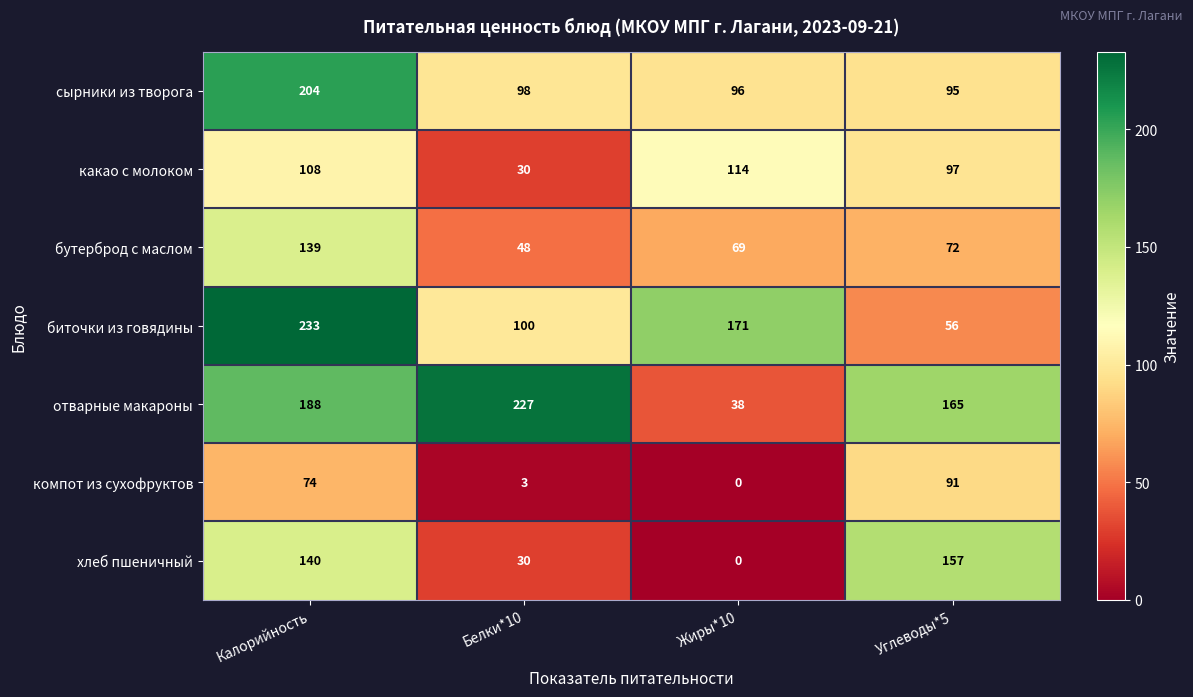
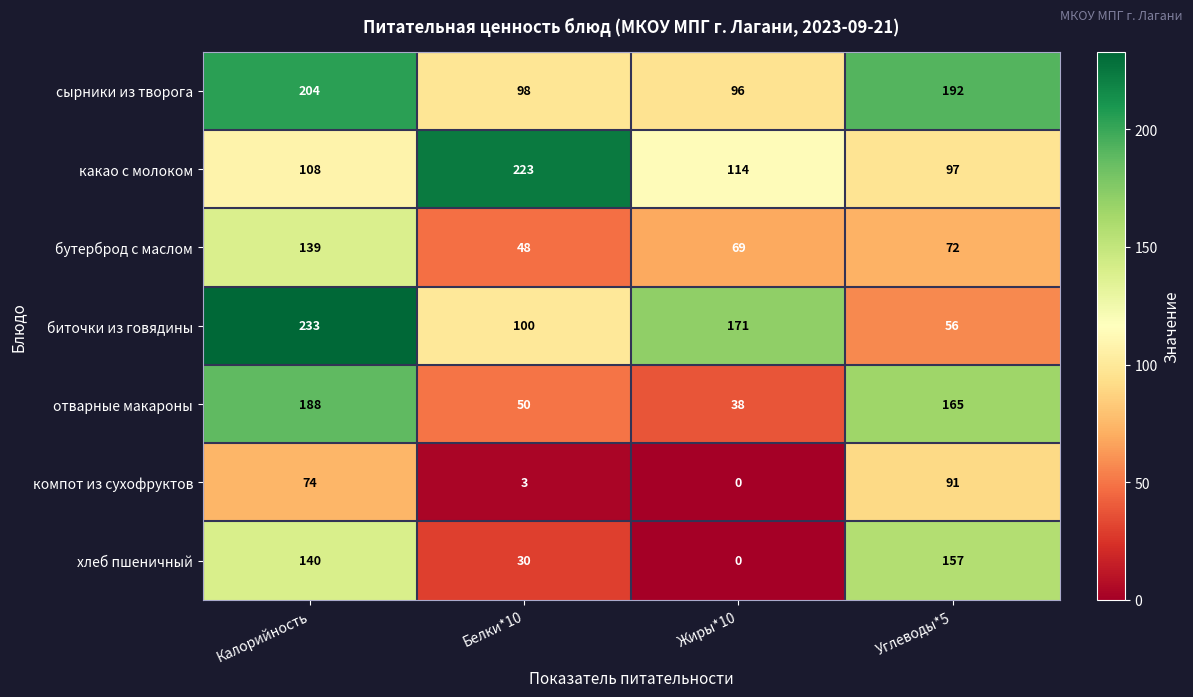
сырники из творога, Углеводы*5: 95 -> 192
какао с молоком, Белки*10: 30 -> 223
отварные макароны, Белки*10: 227 -> 50
